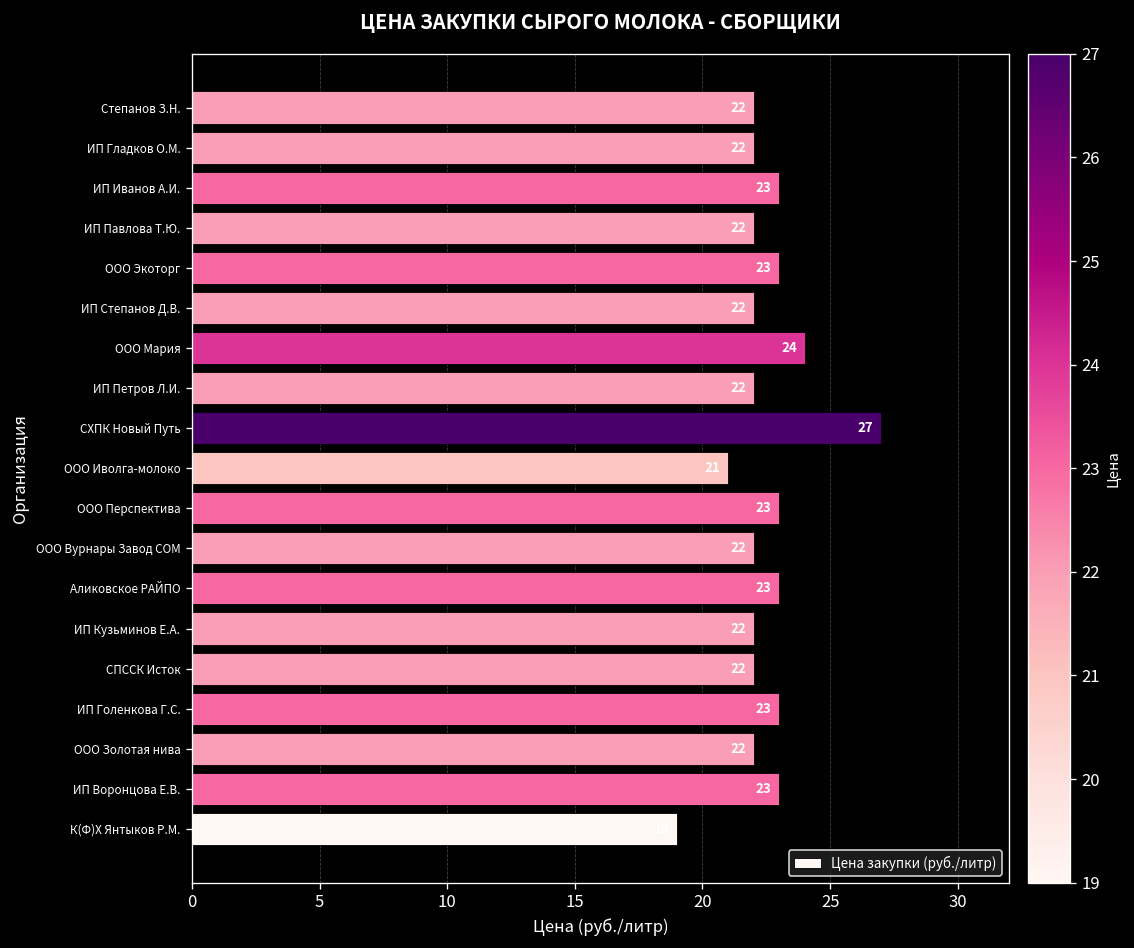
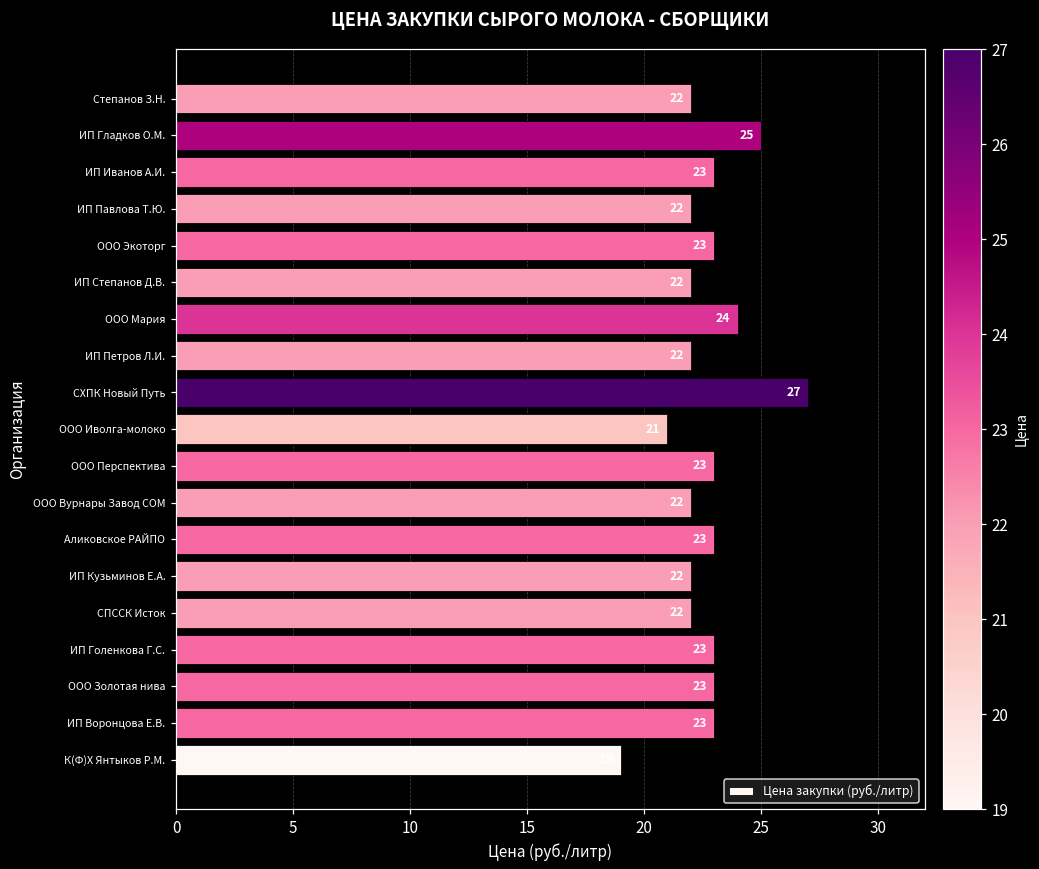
ИП Гладков О.М.: 22 -> 25
ООО Золотая нива: 22 -> 23
